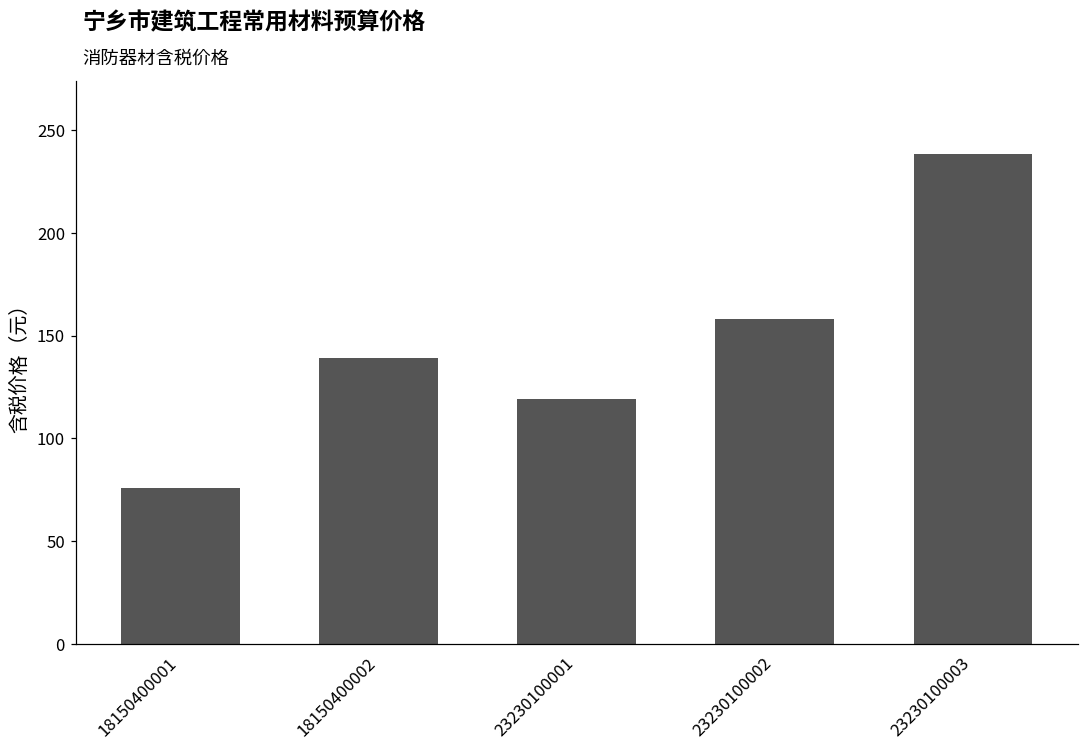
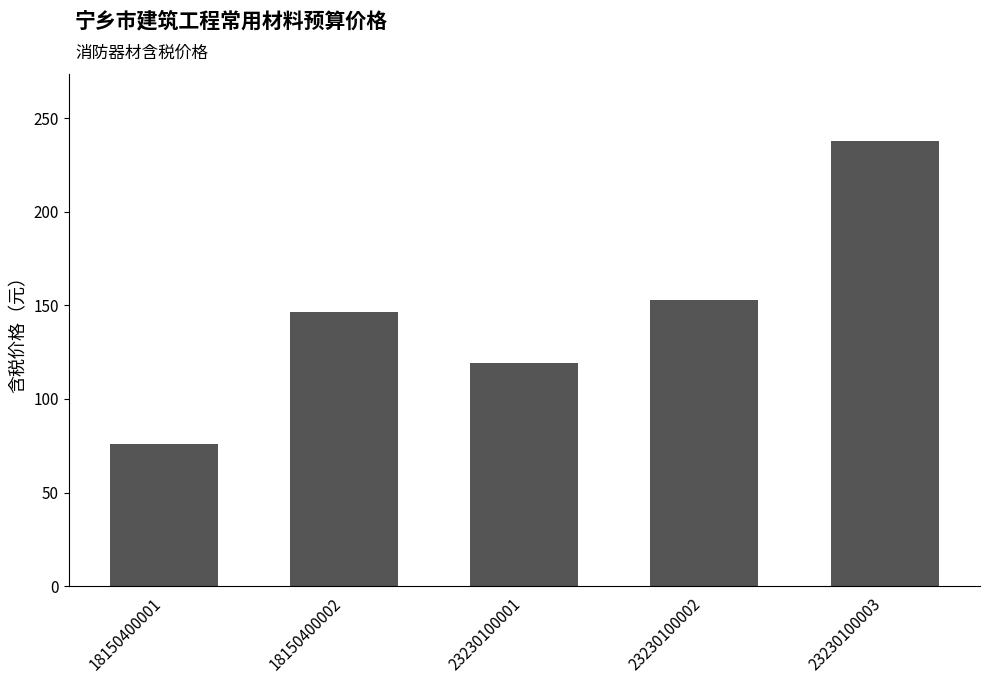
18150400002: 139 -> 146
23230100002: 158 -> 153
